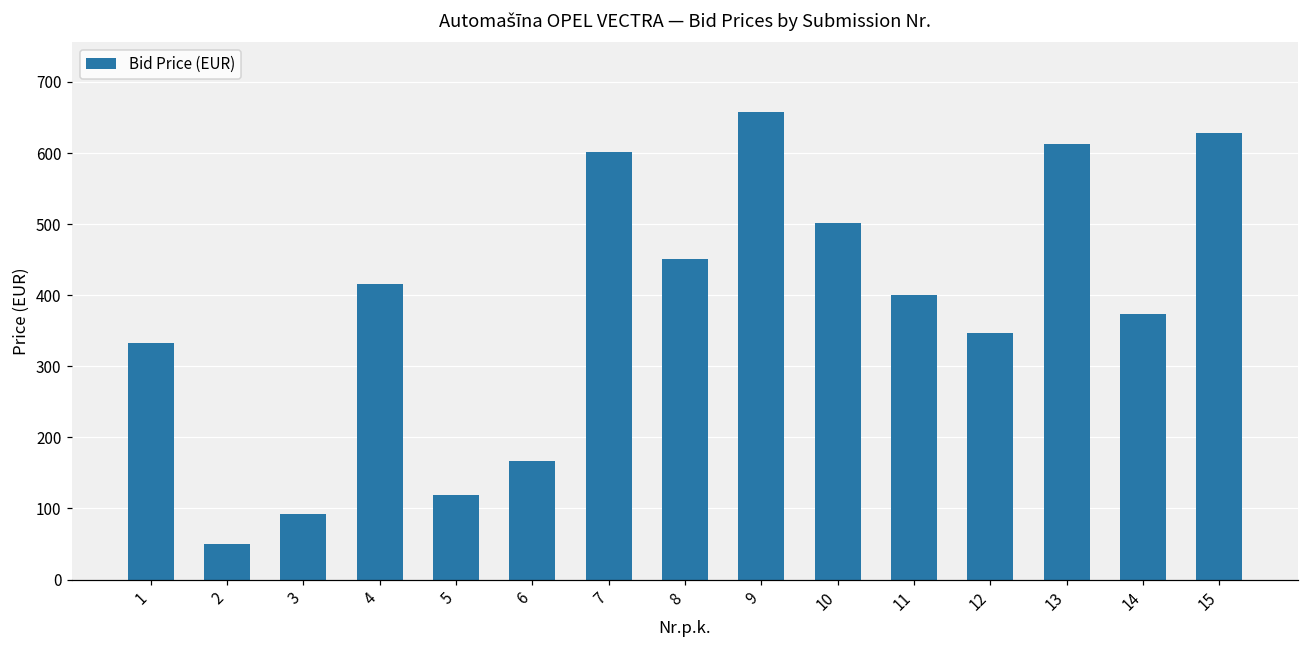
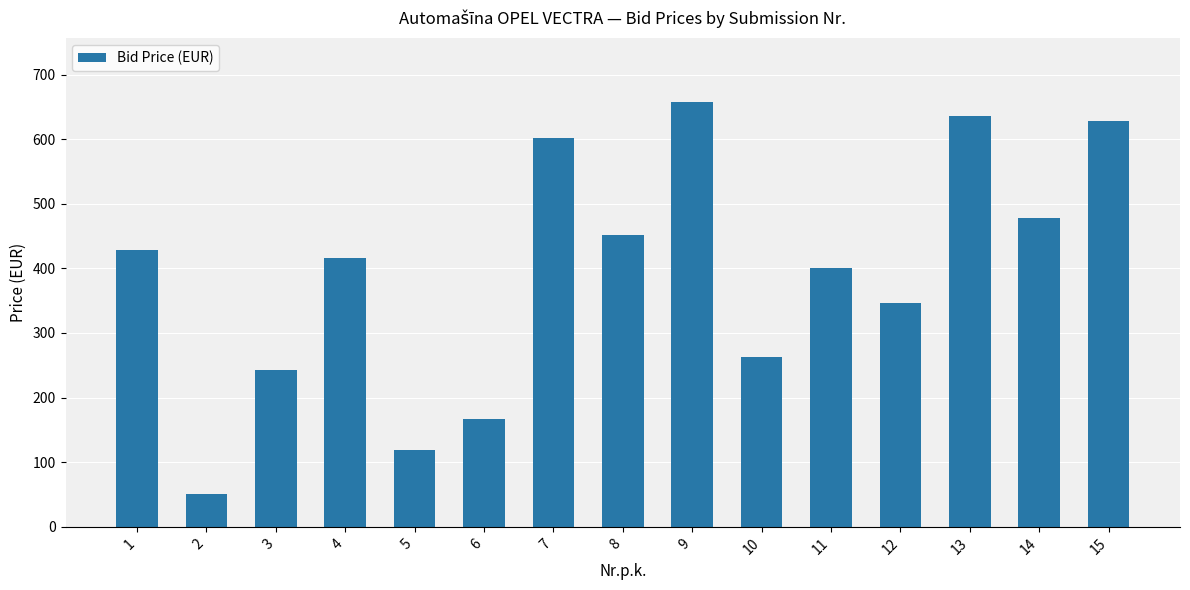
1: 330 -> 430
3: 90 -> 240
10: 500 -> 260
13: 610 -> 640
14: 370 -> 480
